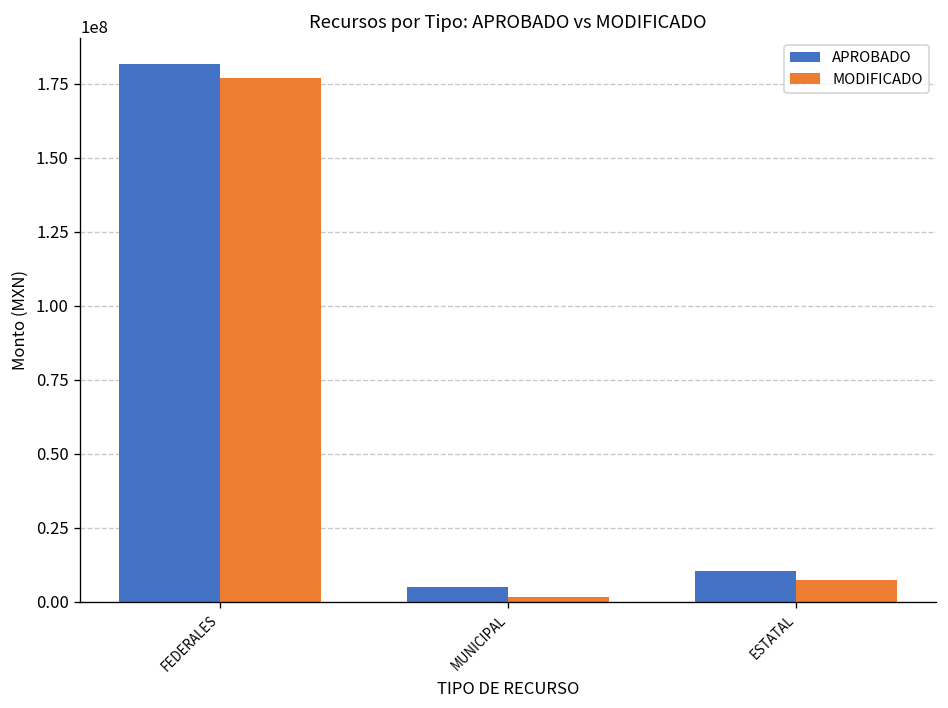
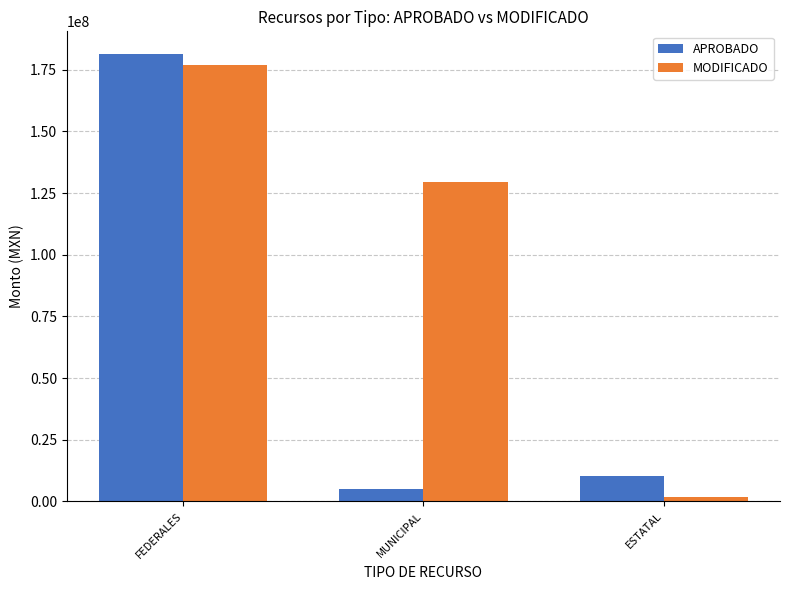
MODIFICADO, MUNICIPAL: 2000000 -> 130000000
MODIFICADO, ESTATAL: 7000000 -> 2000000
